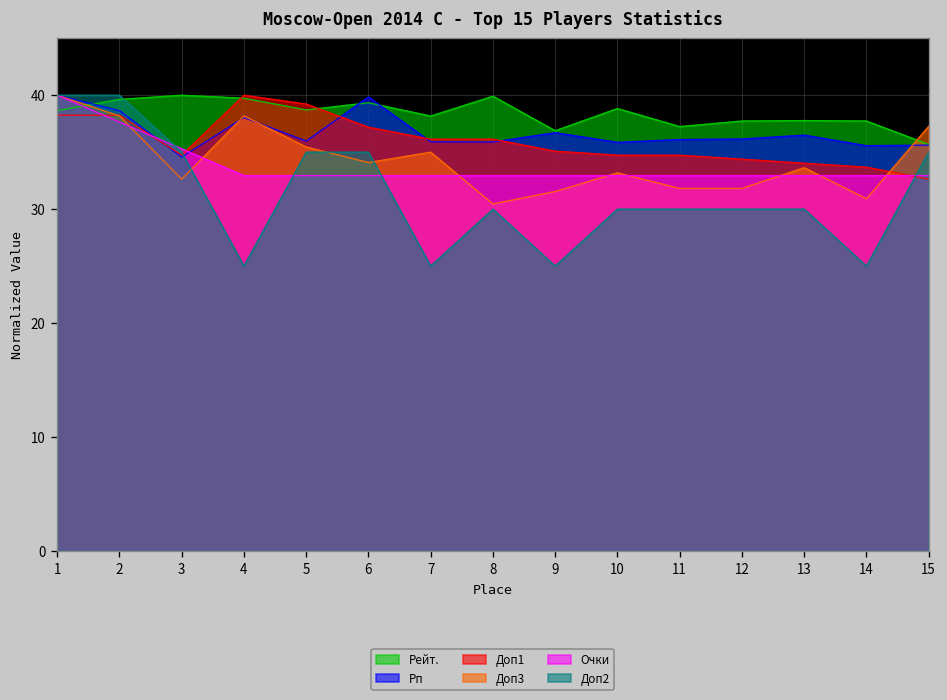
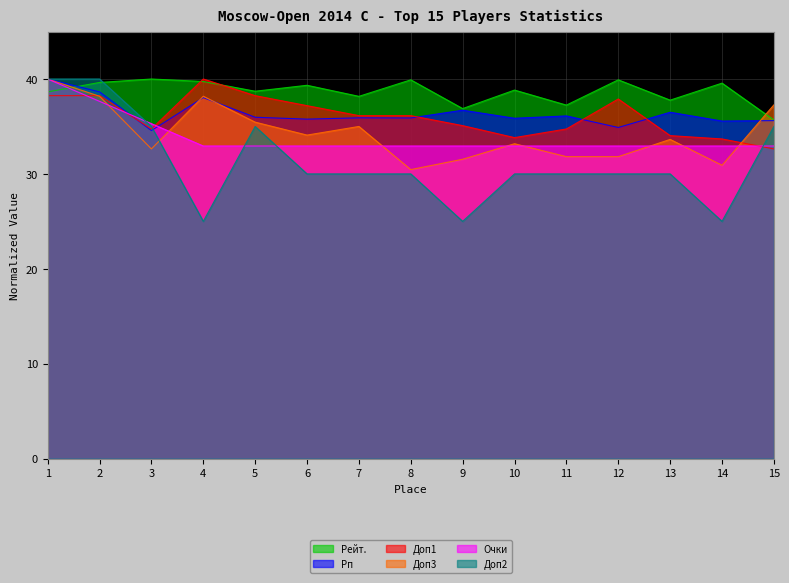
Доп1, 5: 39 -> 38
Рп, 6: 40 -> 36
Доп2, 6: 35 -> 30
Доп2, 7: 25 -> 30
Доп1, 10: 35 -> 34
Рейт., 12: 38 -> 40
Рп, 12: 36 -> 35
Доп1, 12: 34 -> 38
Рейт., 14: 38 -> 40
